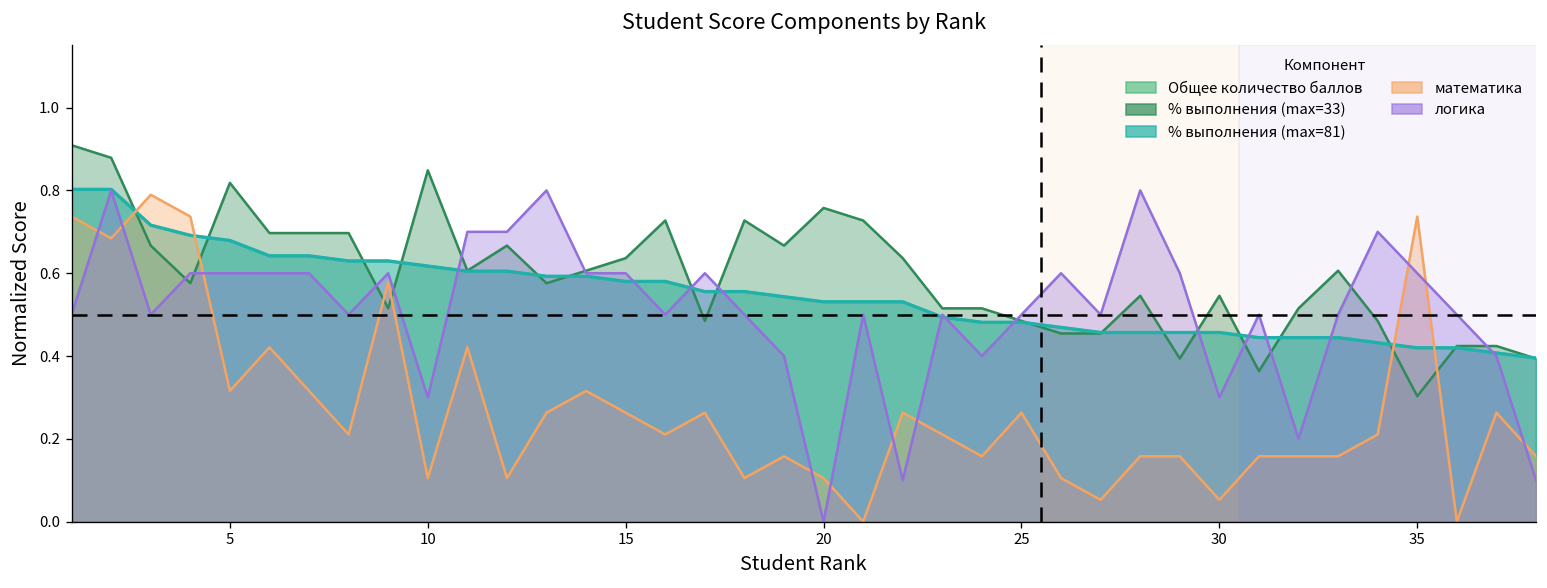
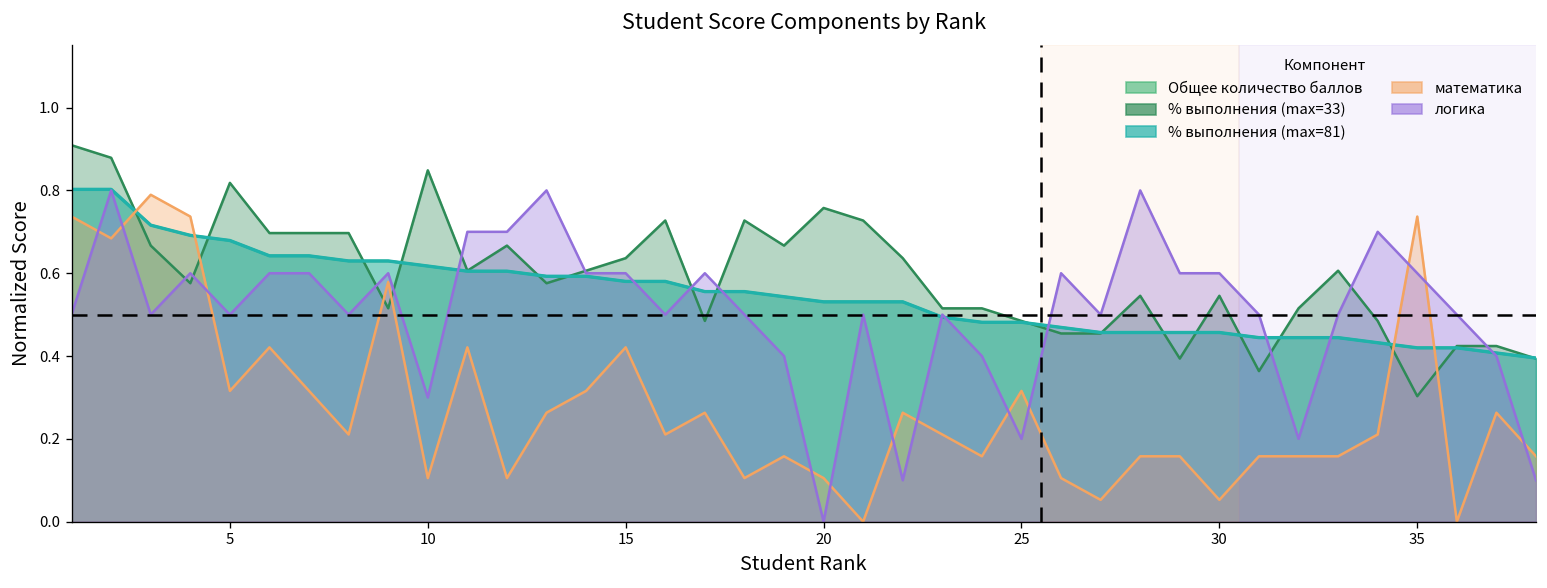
логика, 5: 0.60 -> 0.50
математика, 15: 0.26 -> 0.42
математика, 25: 0.26 -> 0.32
логика, 25: 0.50 -> 0.20
логика, 30: 0.30 -> 0.60
